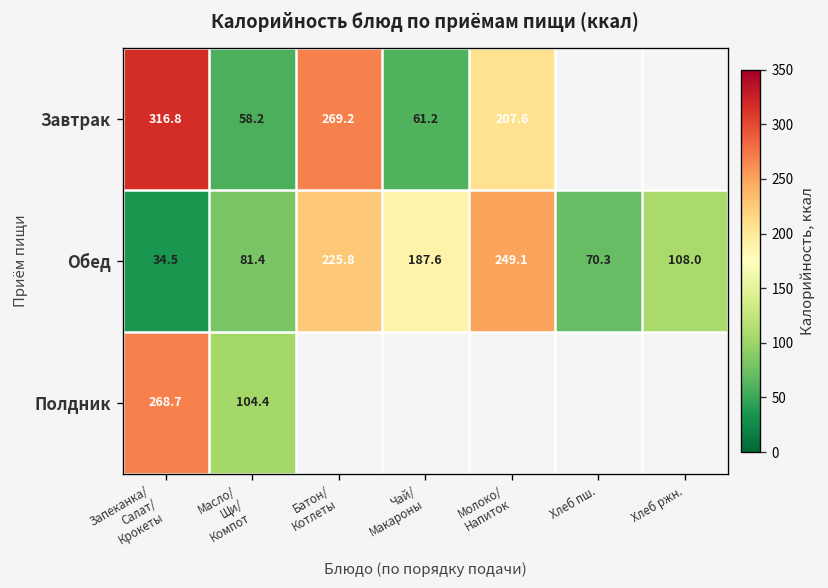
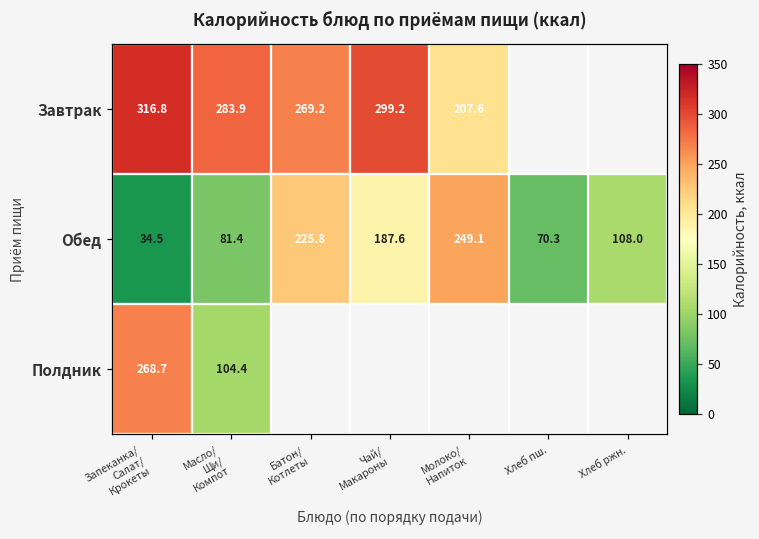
Завтрак, Масло/ Щи/ Компот: 58.2 -> 283.9
Завтрак, Чай/ Макароны: 61.2 -> 299.2
